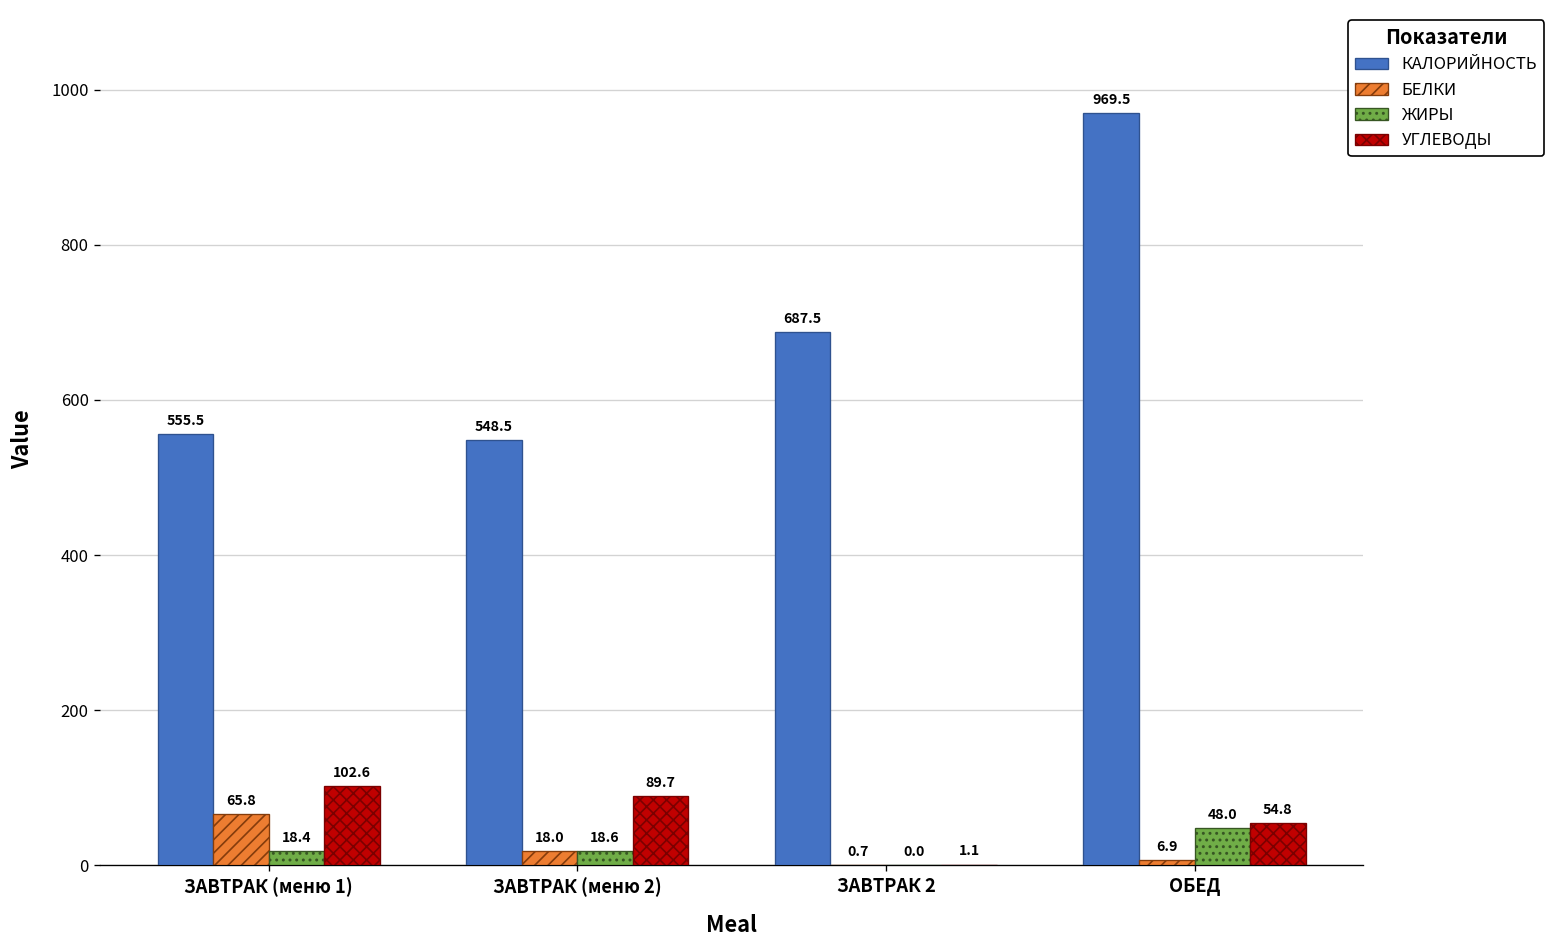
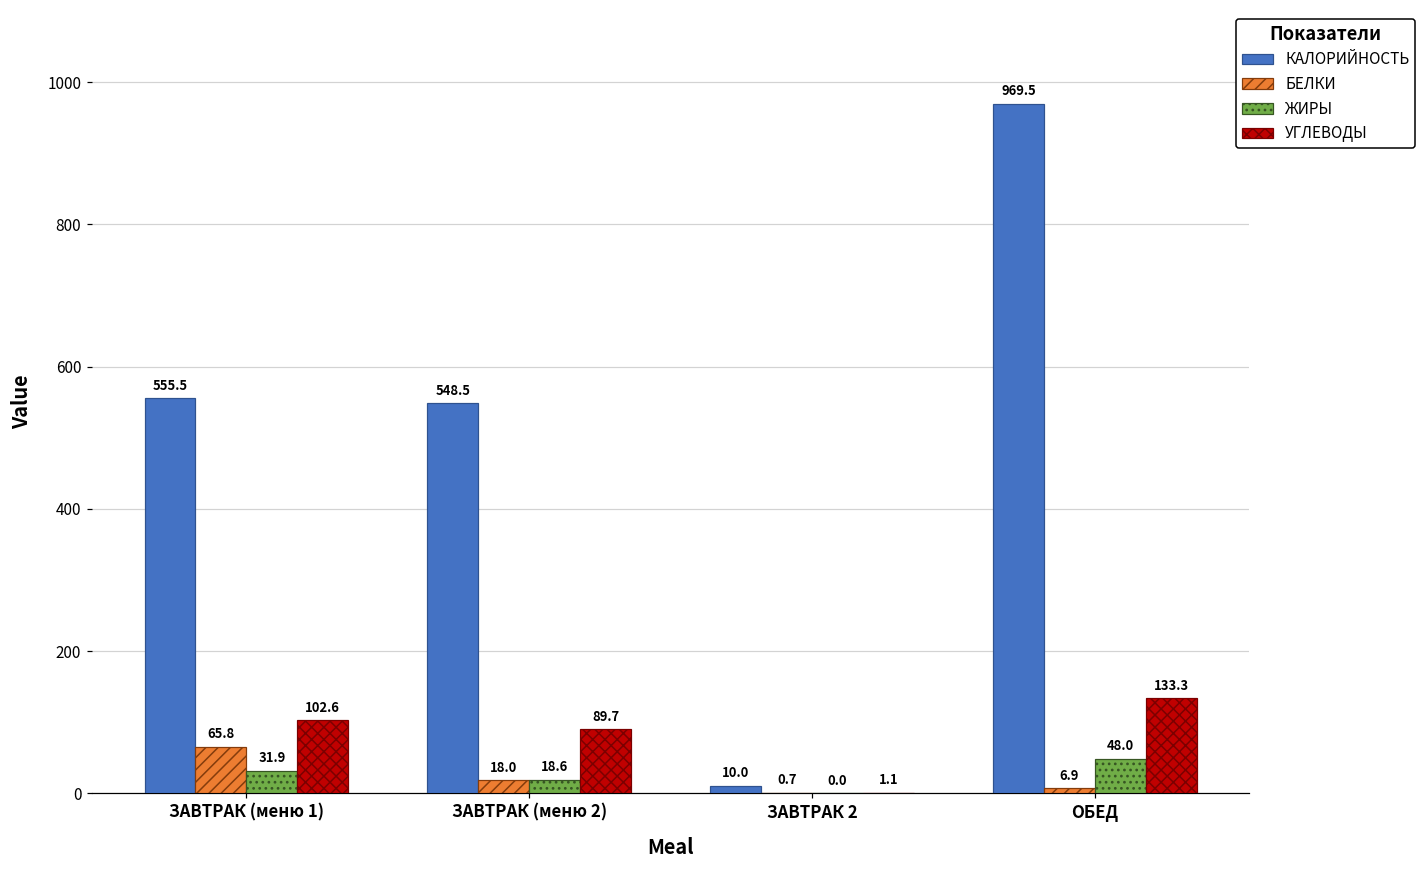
ЖИРЫ, ЗАВТРАК (меню 1): 18.4 -> 31.9
КАЛОРИЙНОСТЬ, ЗАВТРАК 2: 687.5 -> 10.0
УГЛЕВОДЫ, ОБЕД: 54.8 -> 133.3
